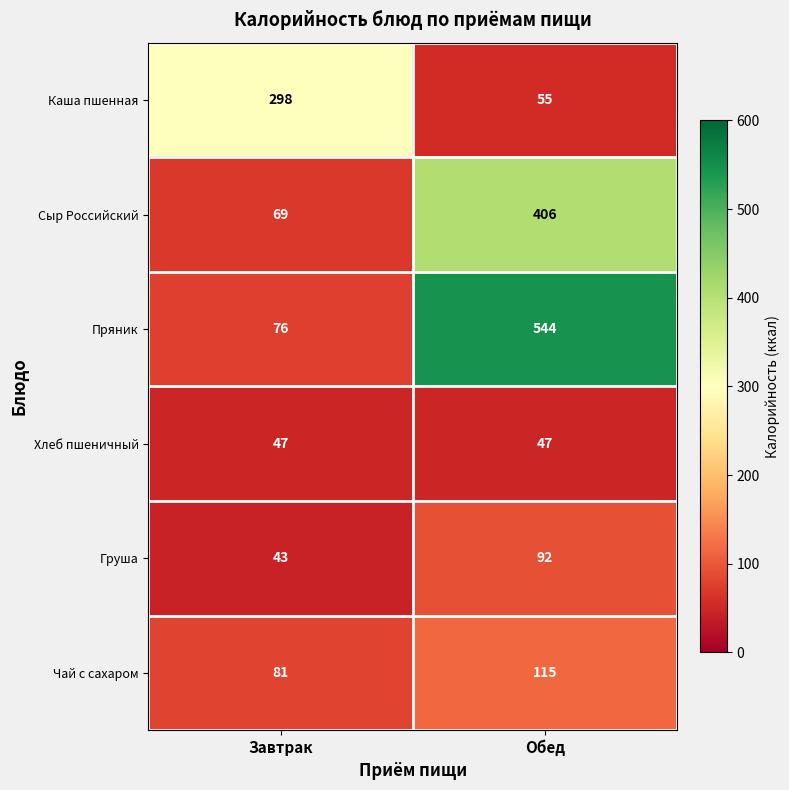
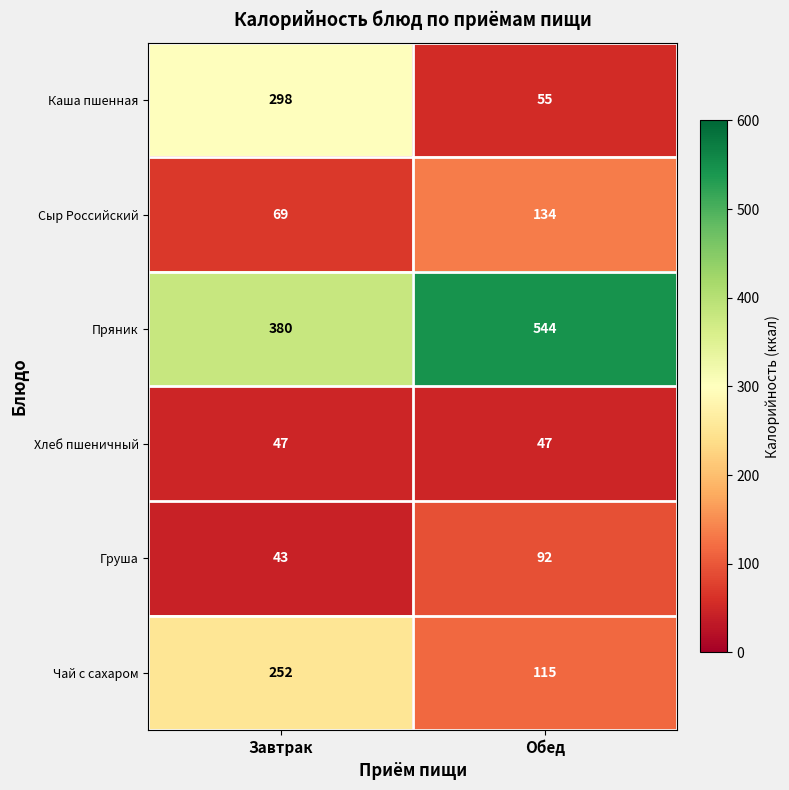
Сыр Российский, Обед: 406 -> 134
Пряник, Завтрак: 76 -> 380
Чай с сахаром, Завтрак: 81 -> 252
